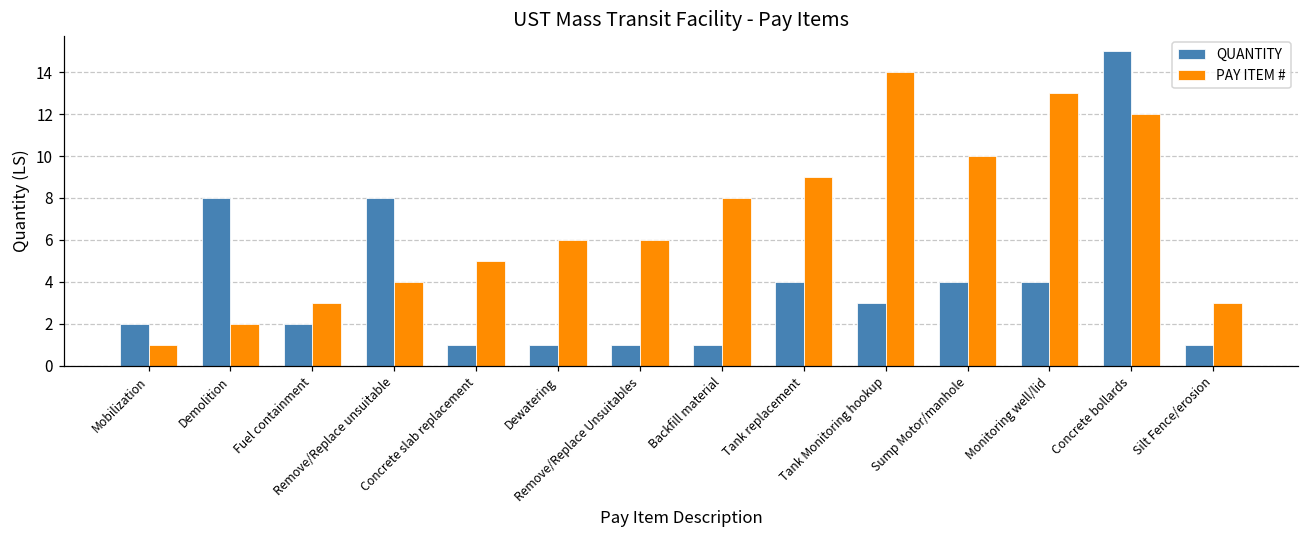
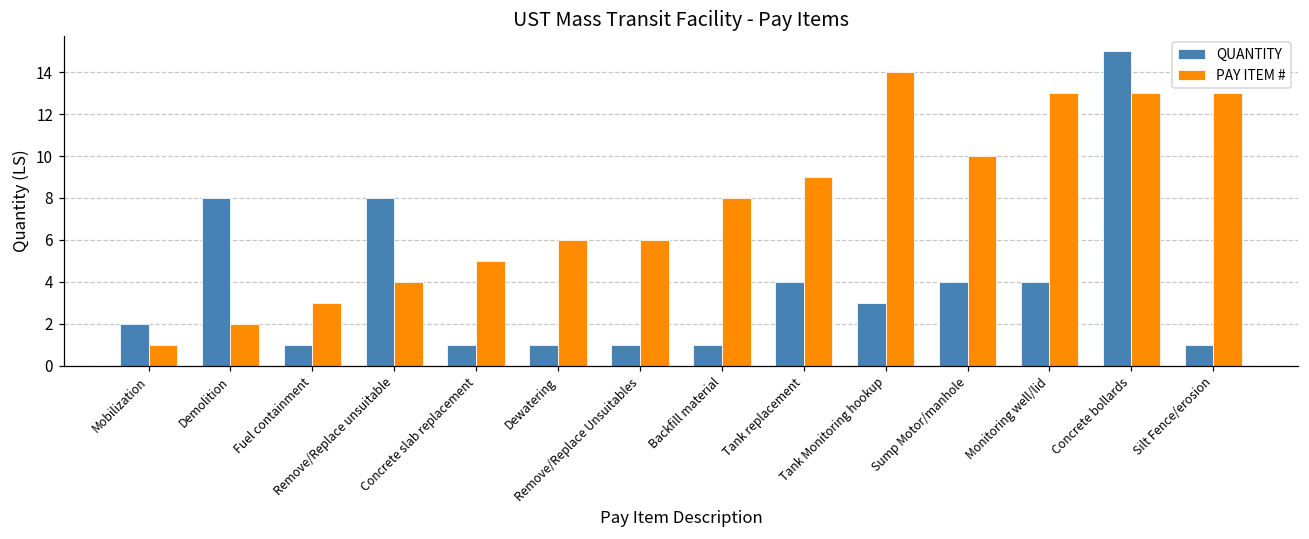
QUANTITY, Fuel containment: 2 -> 1
PAY ITEM #, Concrete bollards: 12 -> 13
PAY ITEM #, Silt Fence/erosion: 3 -> 13
